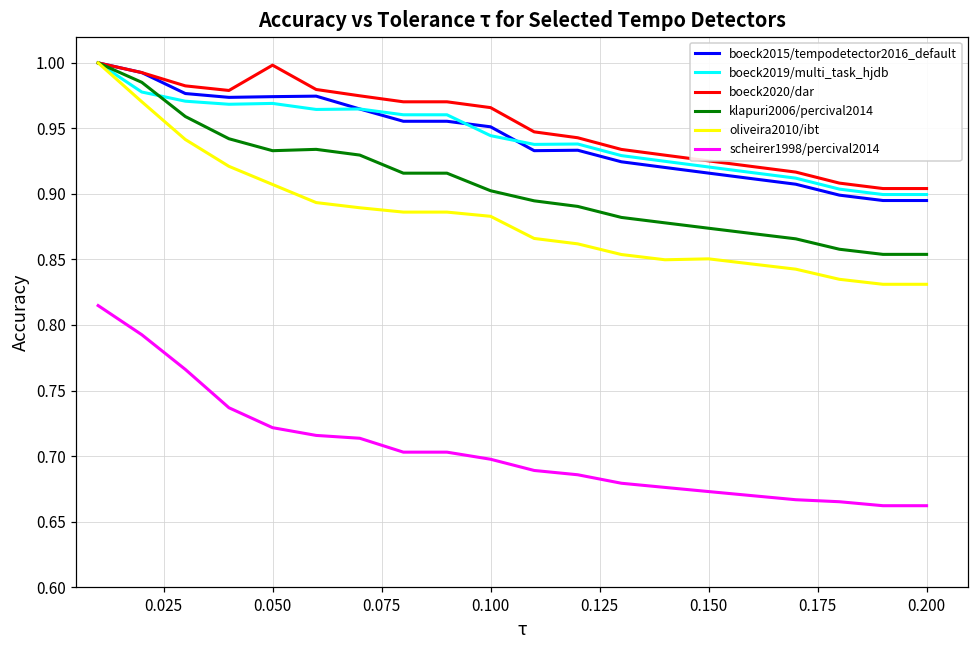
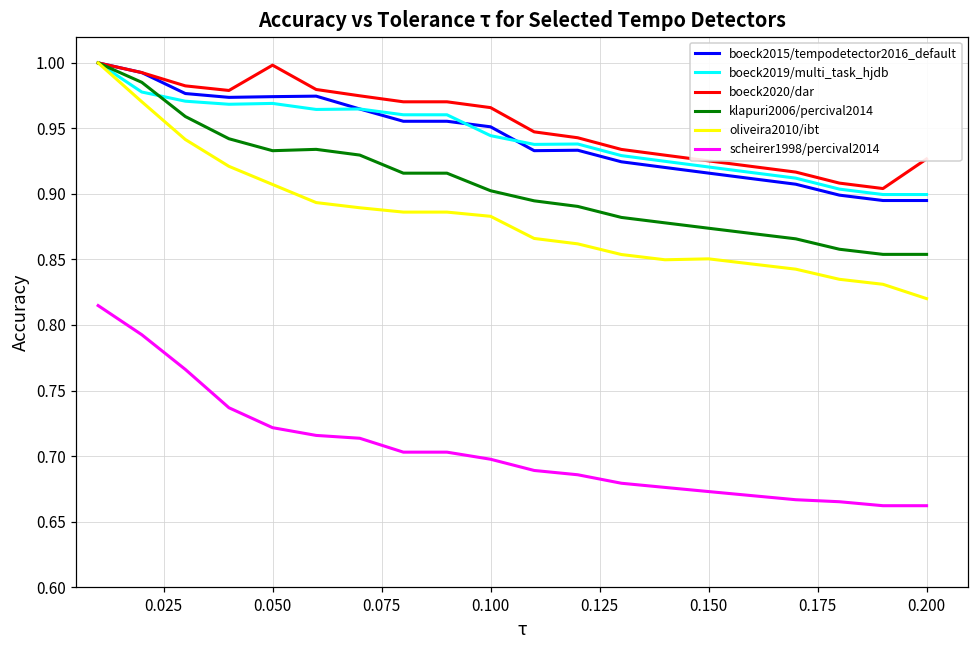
boeck2020/dar, 0.200: 0.904 -> 0.927
oliveira2010/ibt, 0.200: 0.831 -> 0.820
